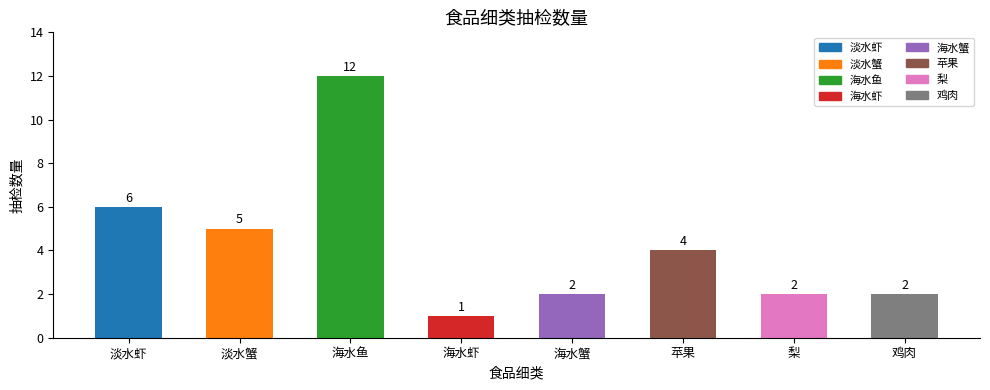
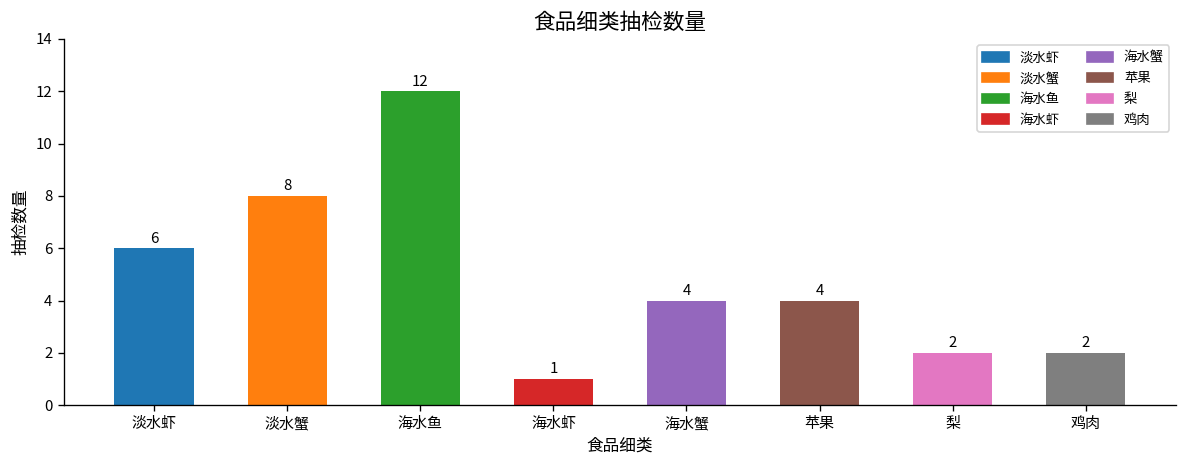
淡水蟹: 5 -> 8
海水蟹: 2 -> 4
